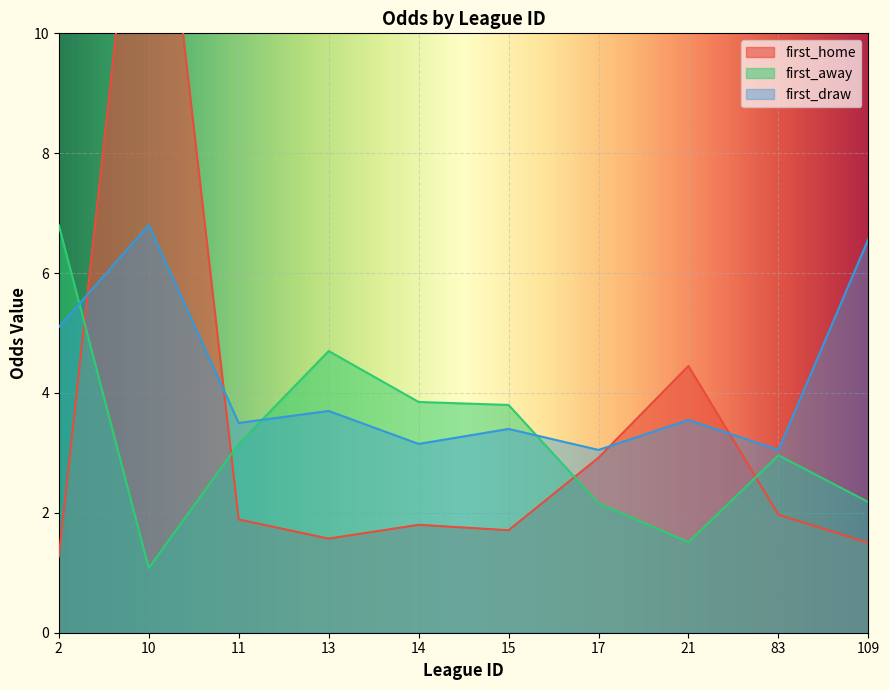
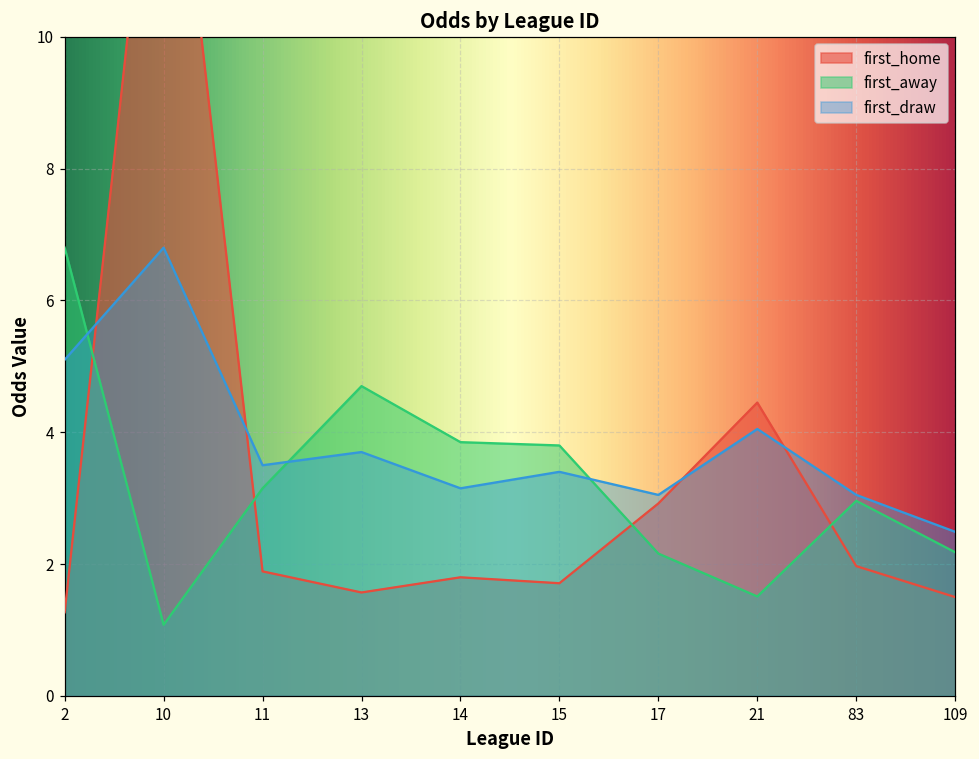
first_draw, 21: 3.6 -> 4.1
first_draw, 109: 6.6 -> 2.5
